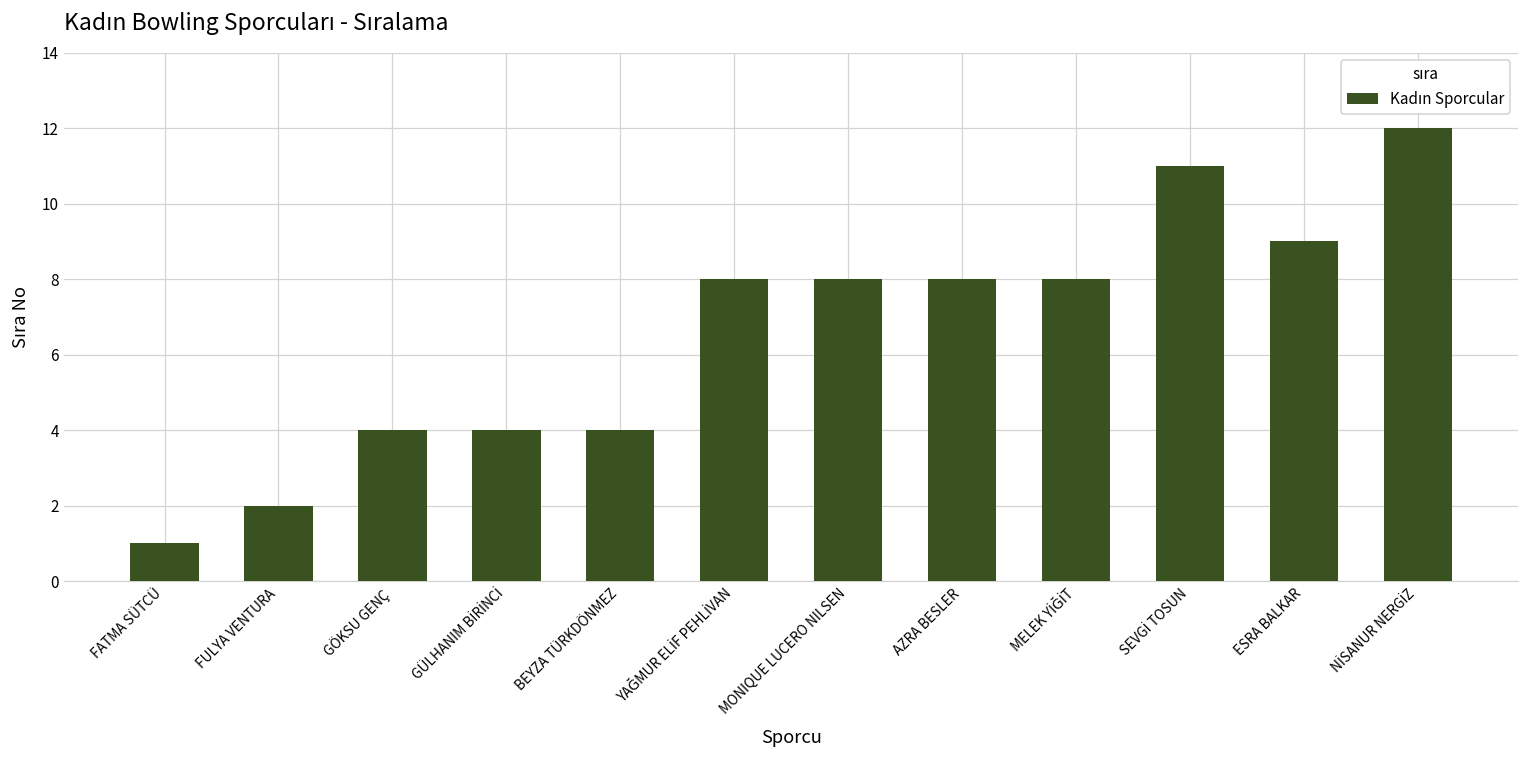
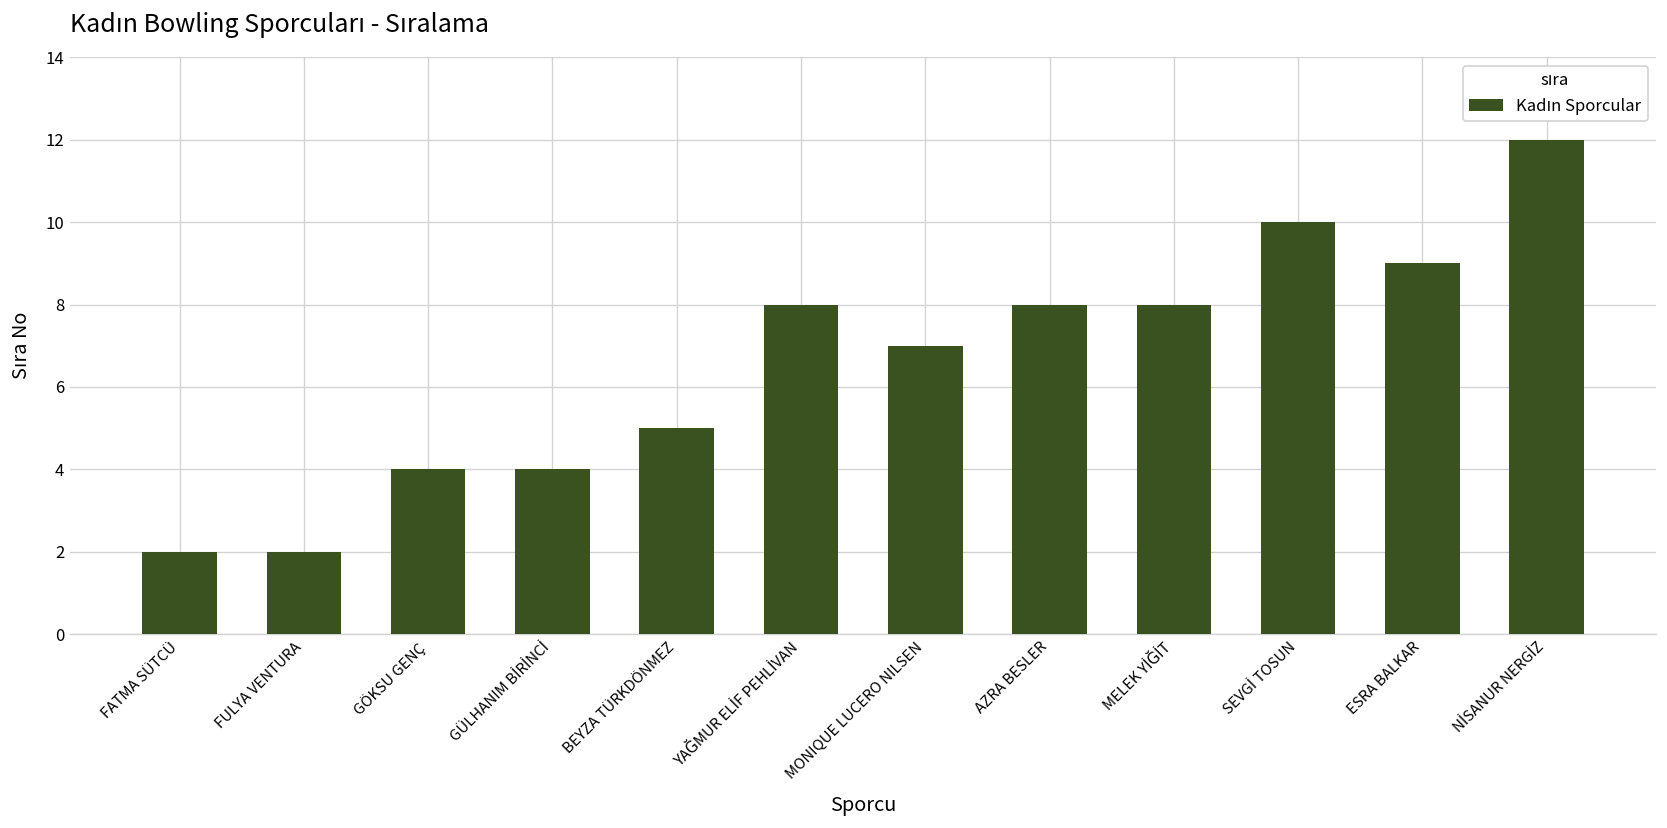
FATMA SÜTCÜ: 1 -> 2
BEYZA TÜRKDÖNMEZ: 4 -> 5
MONIQUE LUCERO NILSEN: 8 -> 7
SEVGİ TOSUN: 11 -> 10
